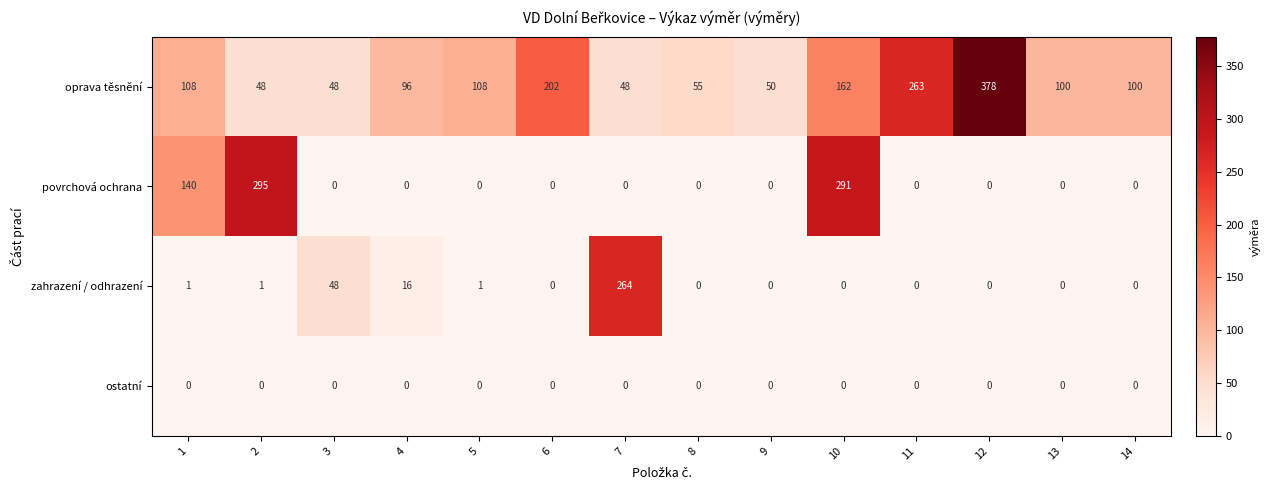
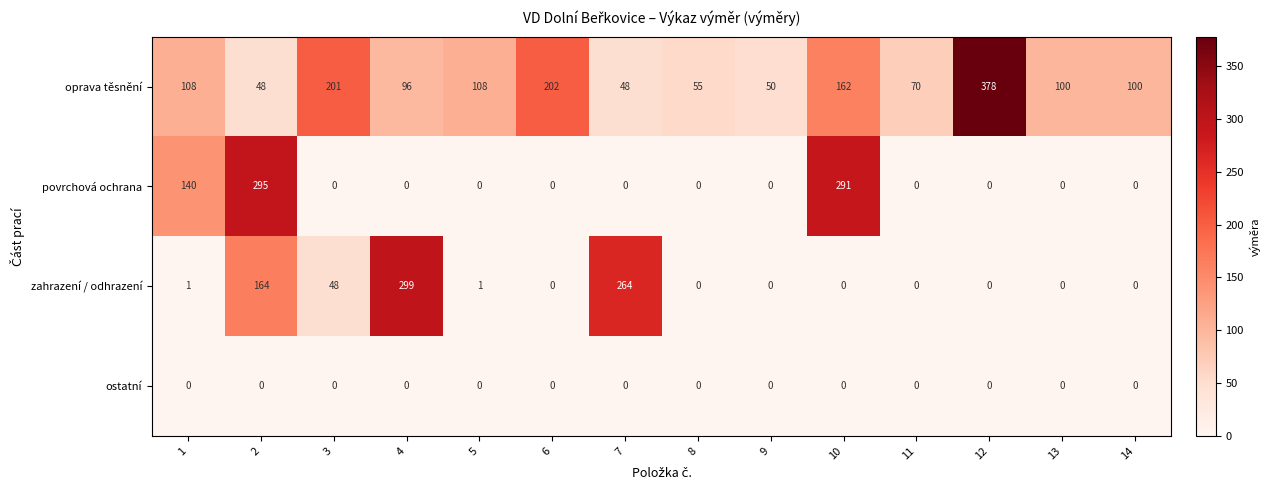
oprava těsnění, 3: 48 -> 201
oprava těsnění, 11: 263 -> 70
zahrazení / odhrazení, 2: 1 -> 164
zahrazení / odhrazení, 4: 16 -> 299
